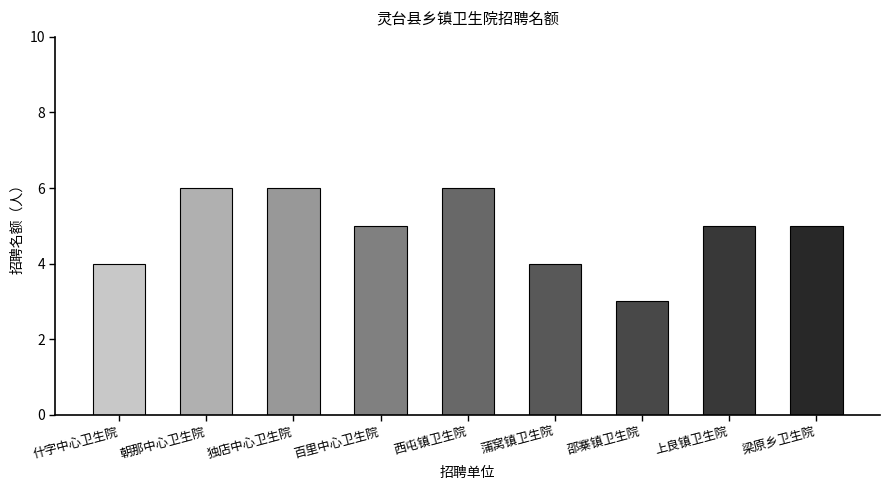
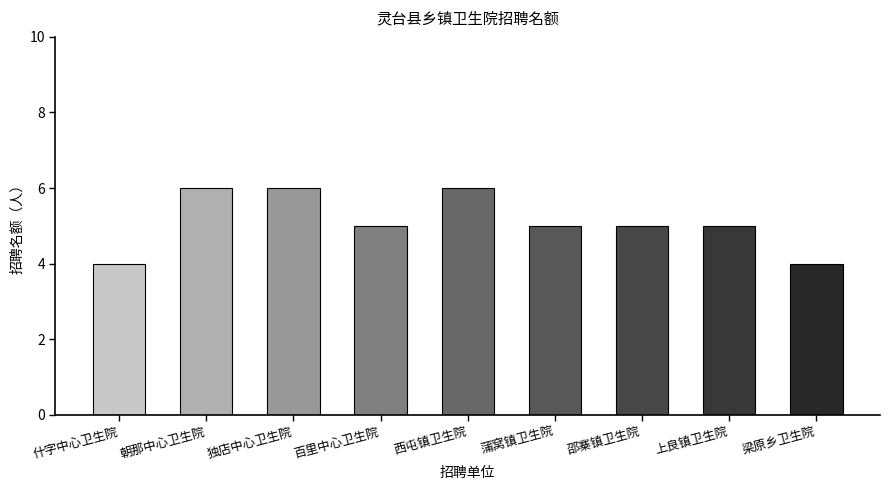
蒲窝镇卫生院: 4 -> 5
邵寨镇卫生院: 3 -> 5
梁原乡卫生院: 5 -> 4
